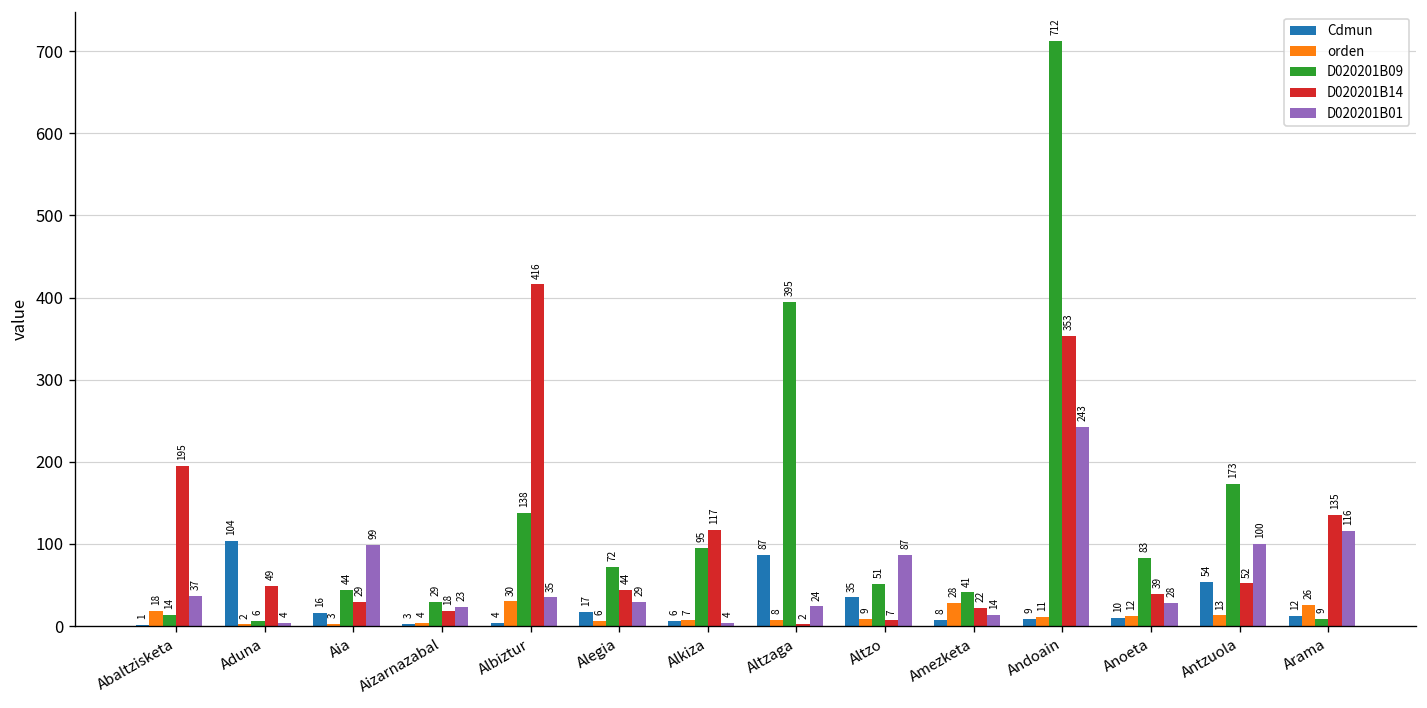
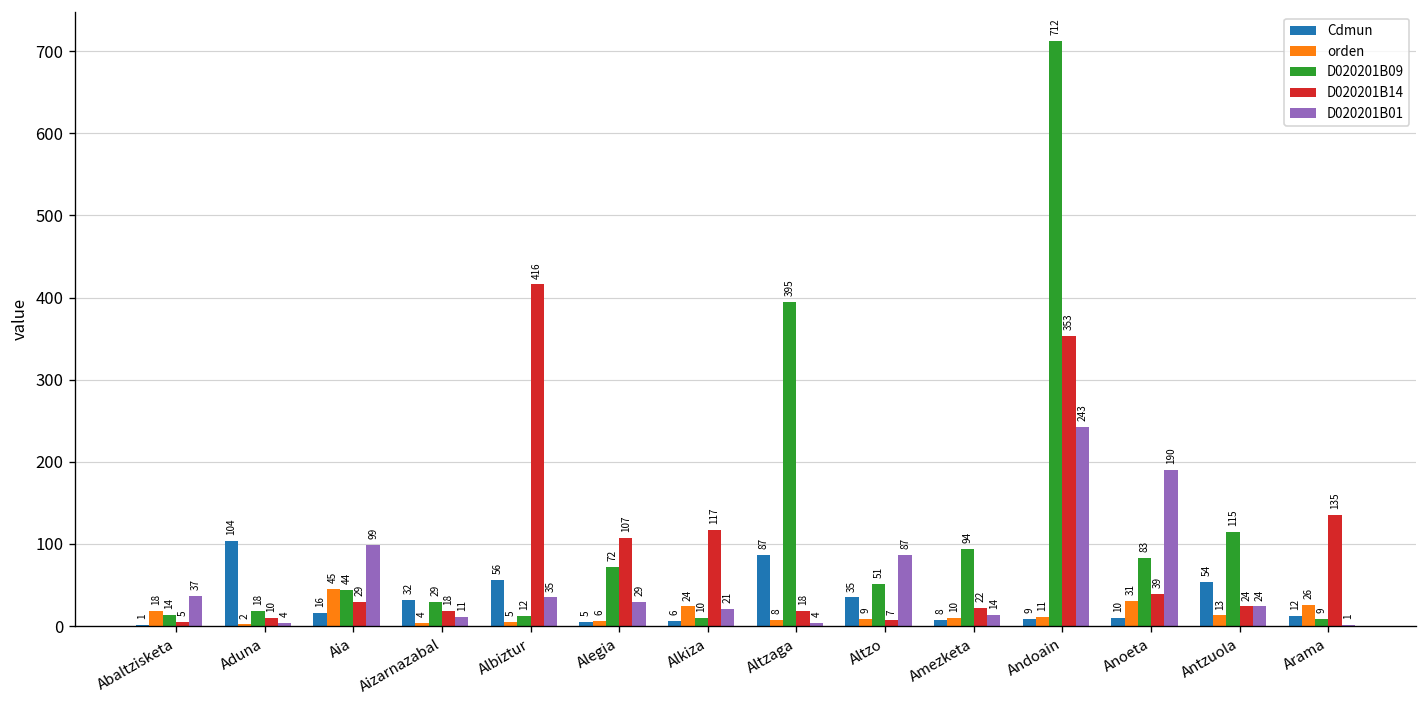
D020201B14, Abaltzisketa: 195 -> 5
D020201B09, Aduna: 6 -> 18
D020201B14, Aduna: 49 -> 10
orden, Aia: 3 -> 45
Cdmun, Aizarnazabal: 3 -> 32
D020201B01, Aizarnazabal: 23 -> 11
Cdmun, Albiztur: 4 -> 56
orden, Albiztur: 30 -> 5
D020201B09, Albiztur: 138 -> 12
Cdmun, Alegia: 17 -> 5
D020201B14, Alegia: 44 -> 107
orden, Alkiza: 7 -> 24
D020201B09, Alkiza: 95 -> 10
D020201B01, Alkiza: 4 -> 21
D020201B14, Altzaga: 2 -> 18
D020201B01, Altzaga: 24 -> 4
orden, Amezketa: 28 -> 10
D020201B09, Amezketa: 41 -> 94
orden, Anoeta: 12 -> 31
D020201B01, Anoeta: 28 -> 190
D020201B09, Antzuola: 173 -> 115
D020201B14, Antzuola: 52 -> 24
D020201B01, Antzuola: 100 -> 24
D020201B01, Arama: 116 -> 1
